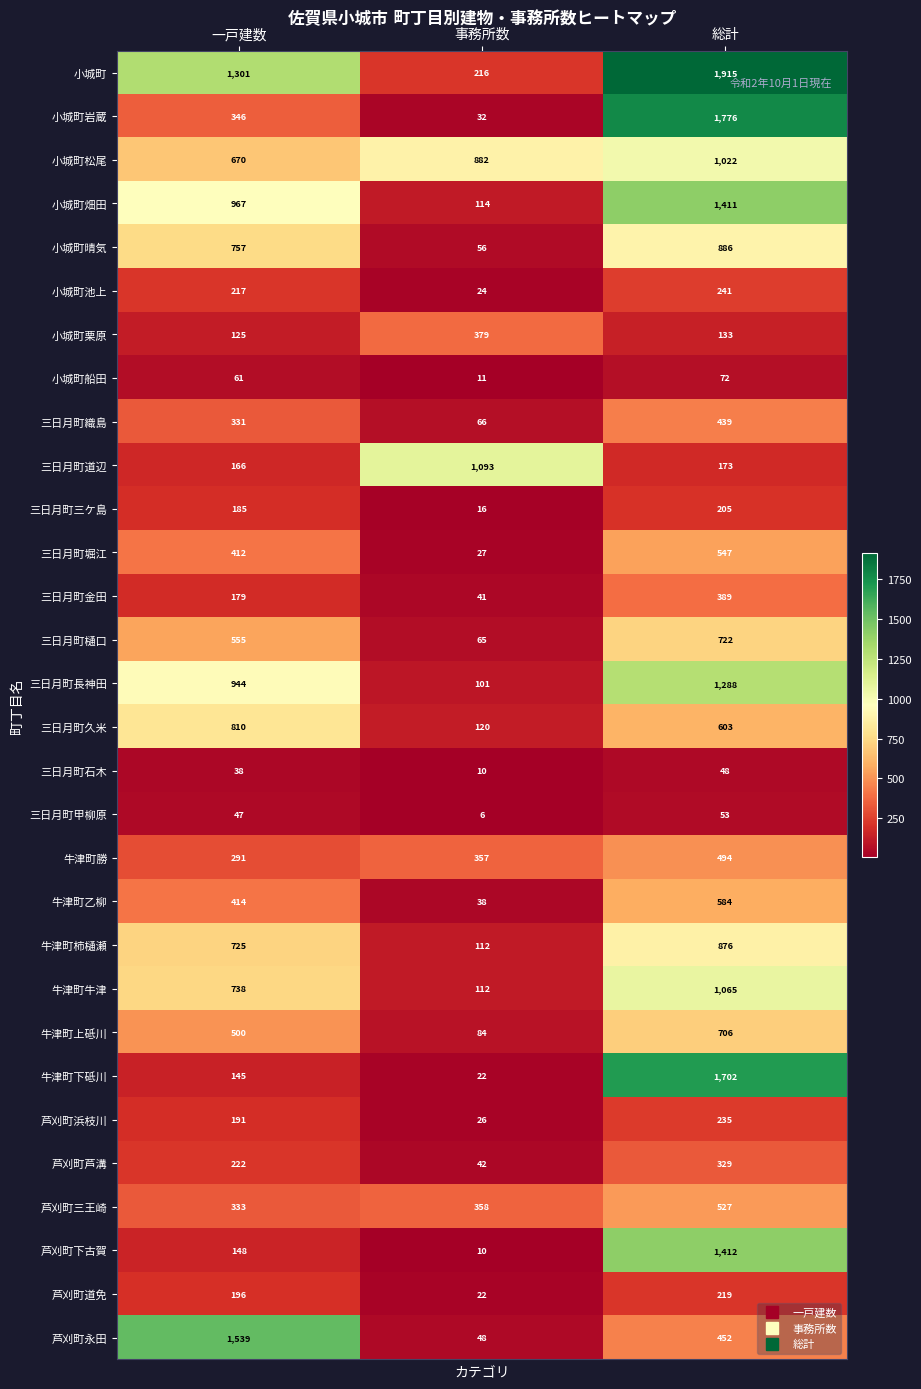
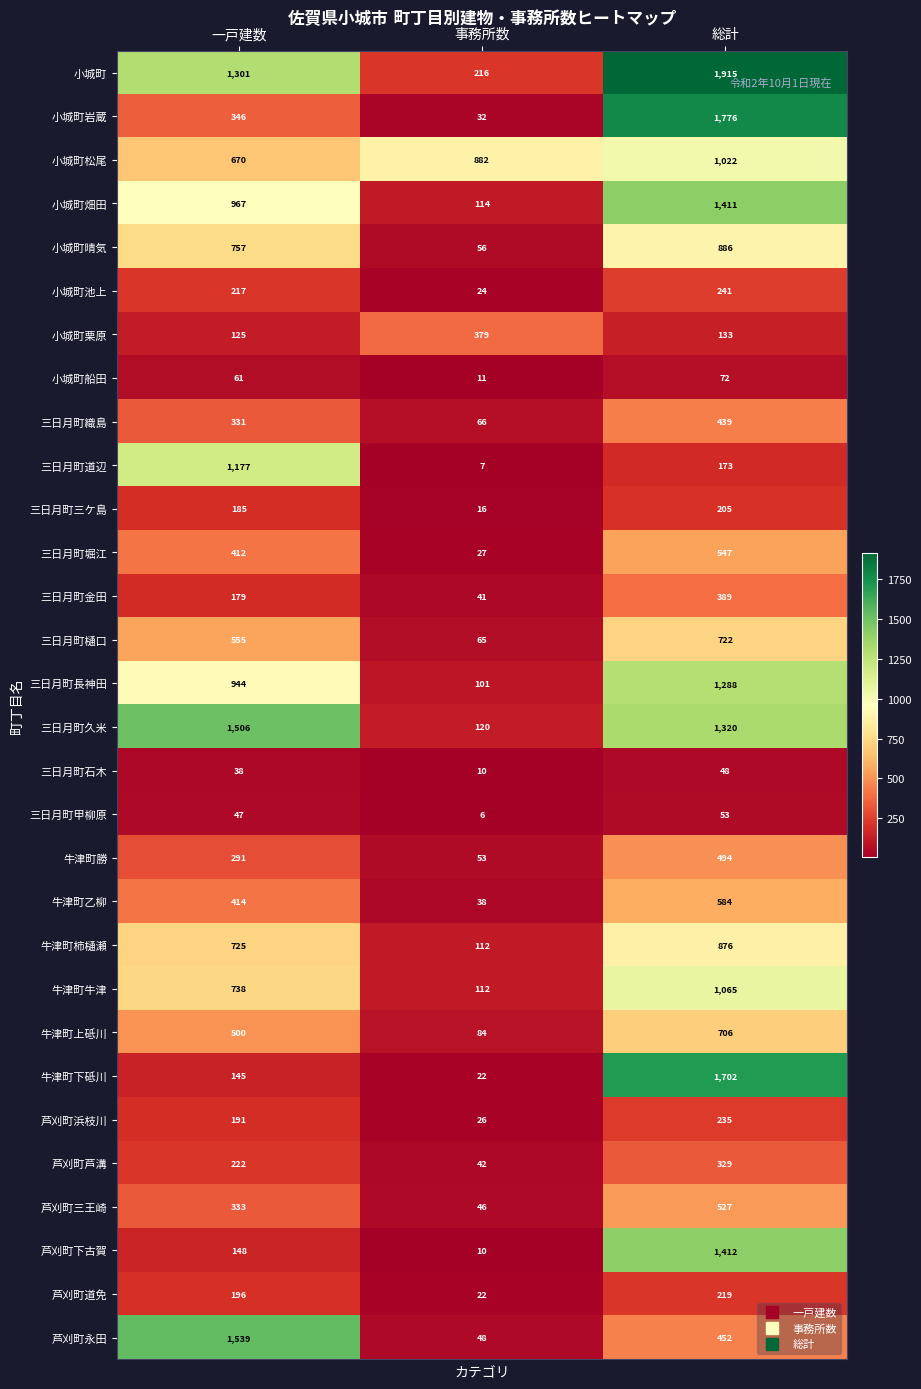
三日月町道辺, 一戸建数: 166 -> 1,177
三日月町道辺, 事務所数: 1,093 -> 7
三日月町久米, 一戸建数: 810 -> 1,506
三日月町久米, 総計: 603 -> 1,320
牛津町勝, 事務所数: 357 -> 53
芦刈町三王崎, 事務所数: 358 -> 46
